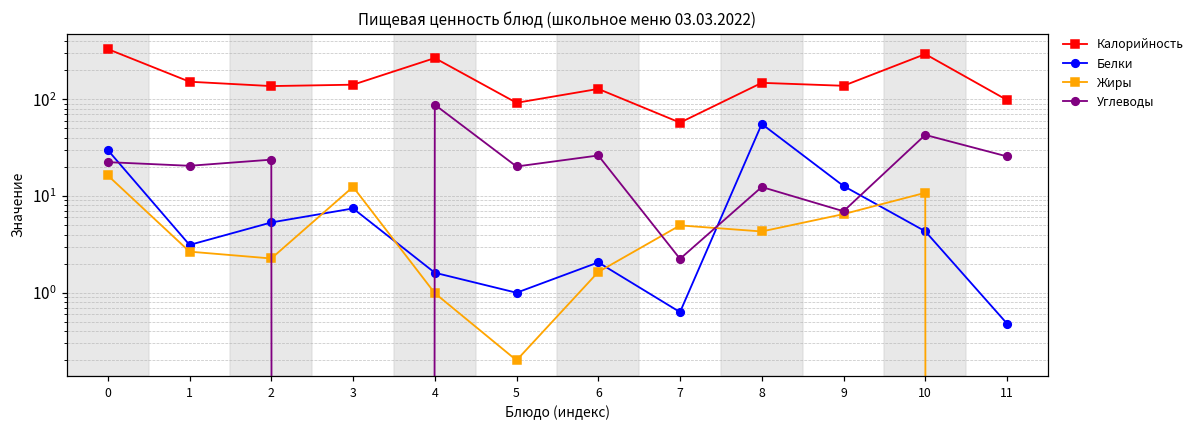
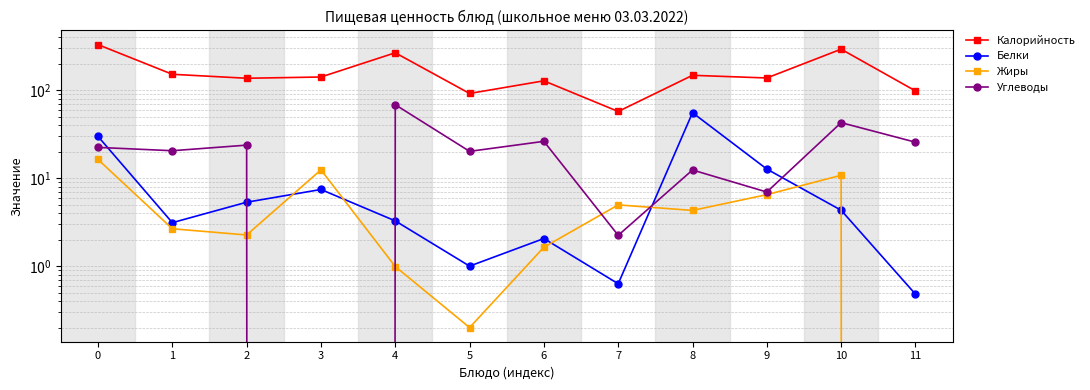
Белки, 4: 1.6 -> 3.3
Углеводы, 4: 90 -> 70
